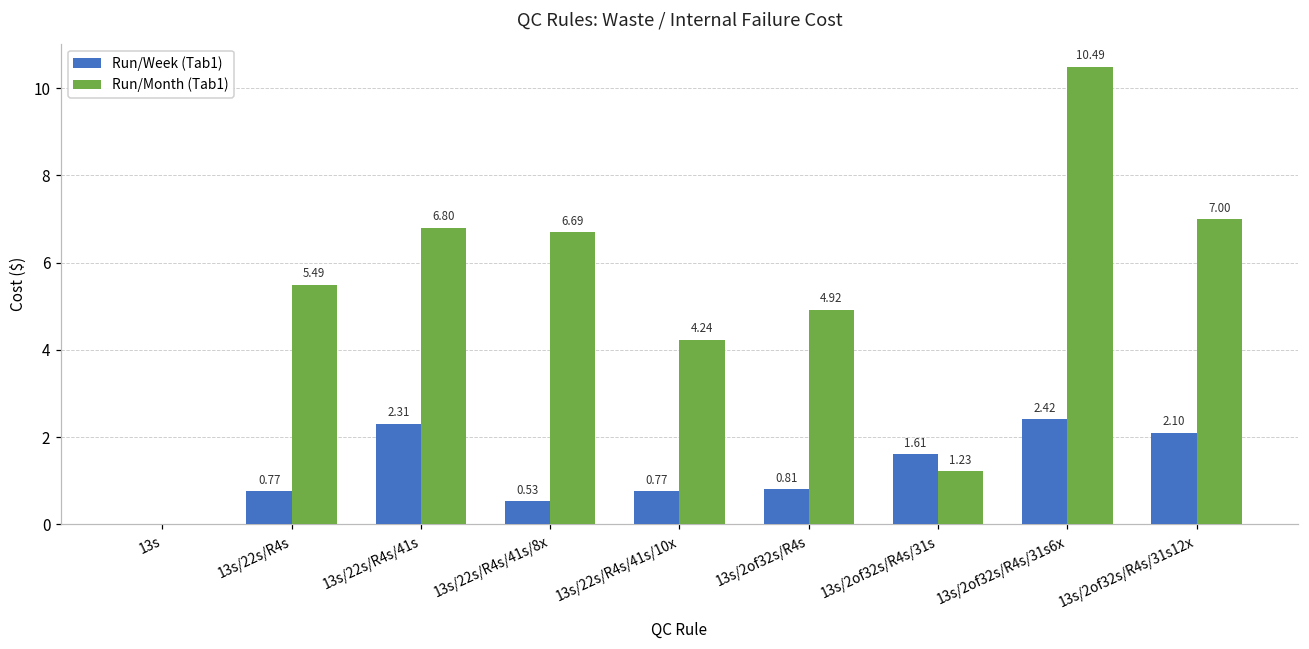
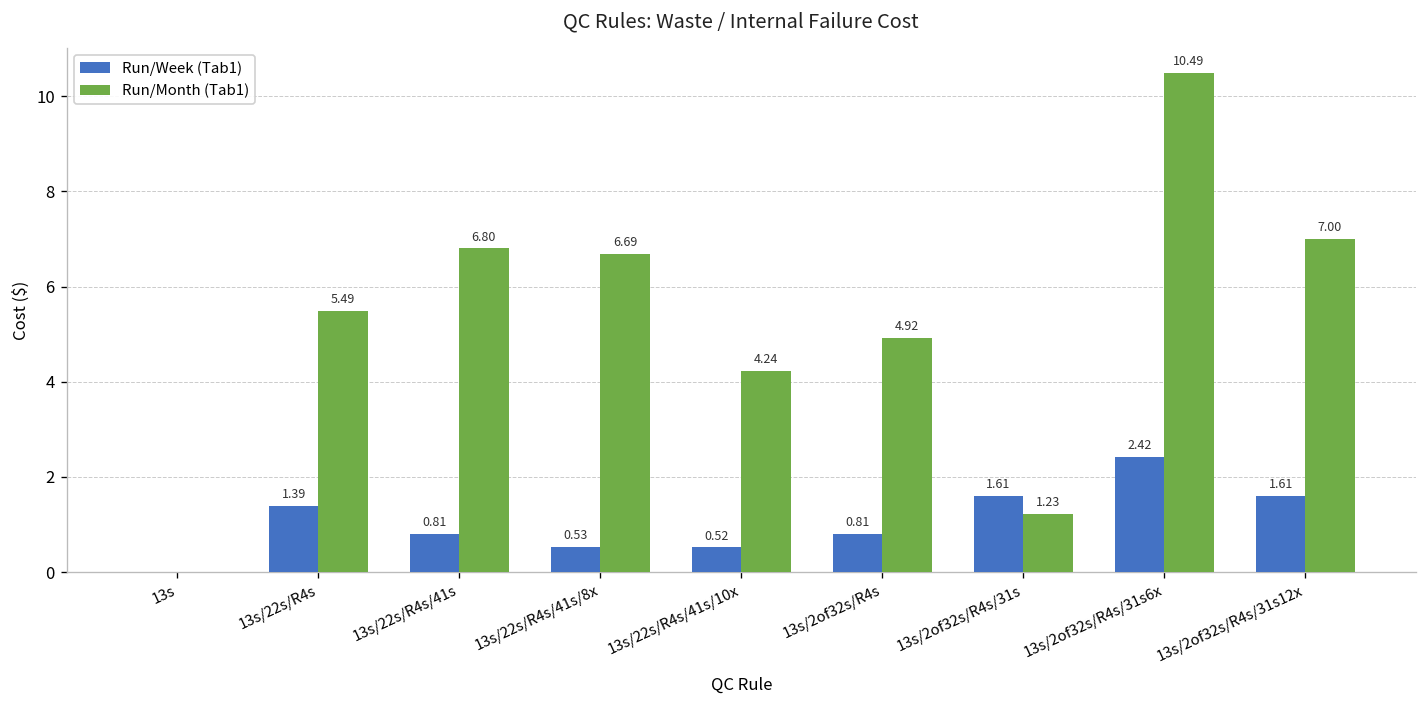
Run/Week (Tab1), 13s/22s/R4s: 0.77 -> 1.39
Run/Week (Tab1), 13s/22s/R4s/41s: 2.31 -> 0.81
Run/Week (Tab1), 13s/22s/R4s/41s/10x: 0.77 -> 0.52
Run/Week (Tab1), 13s/2of32s/R4s/31s12x: 2.10 -> 1.61
